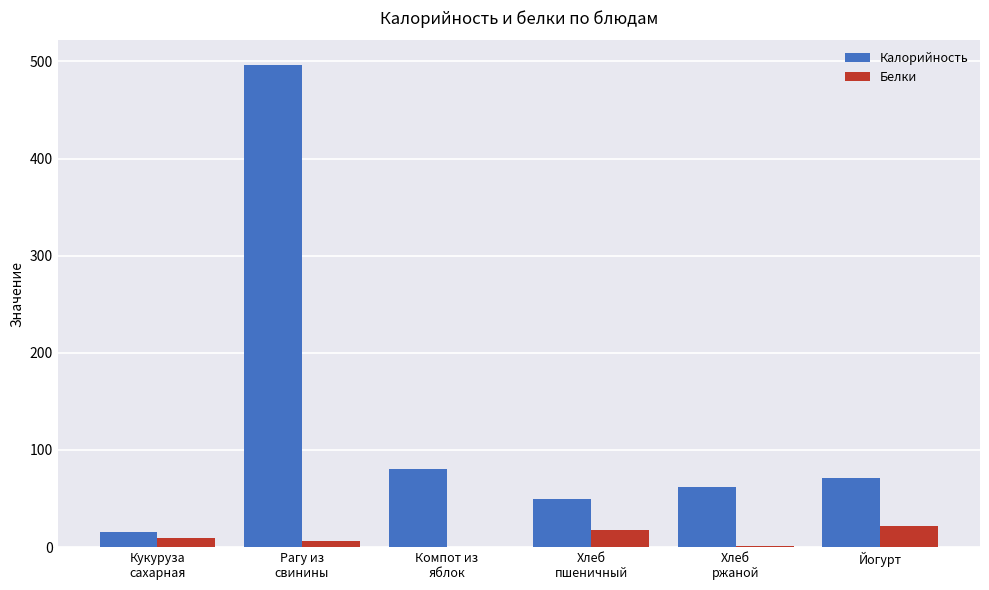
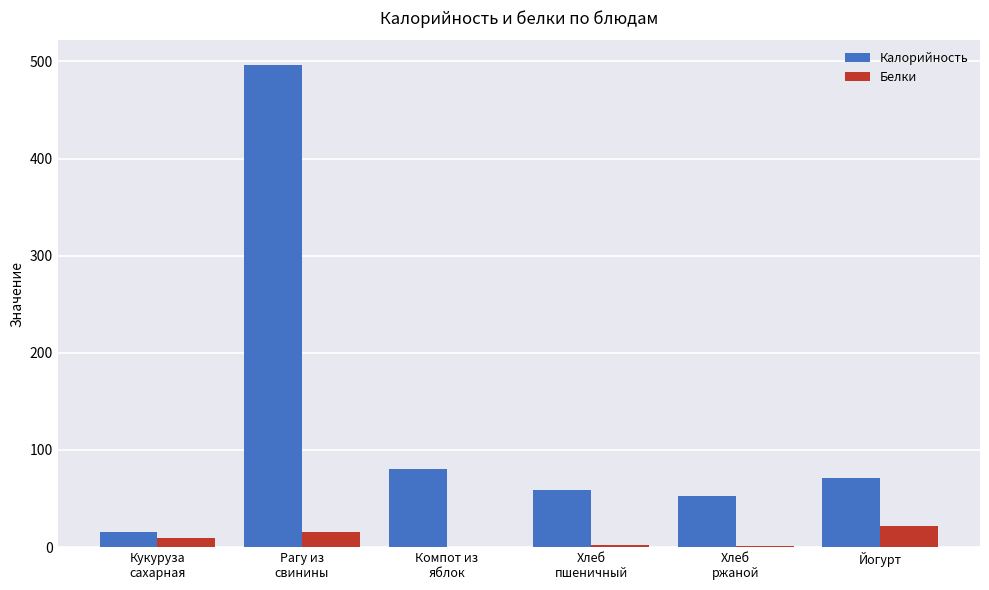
Белки, Рагу из свинины: 10 -> 20
Калорийность, Хлеб пшеничный: 50 -> 60
Белки, Хлеб пшеничный: 20 -> 0
Калорийность, Хлеб ржаной: 60 -> 50
